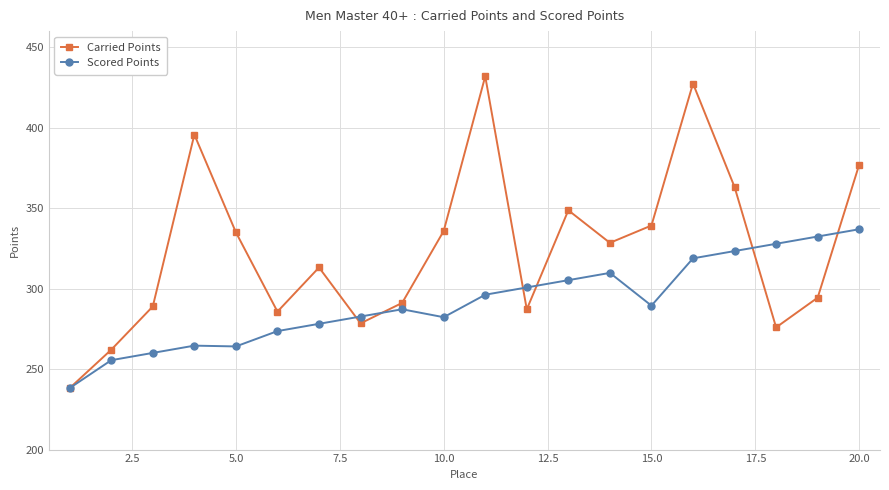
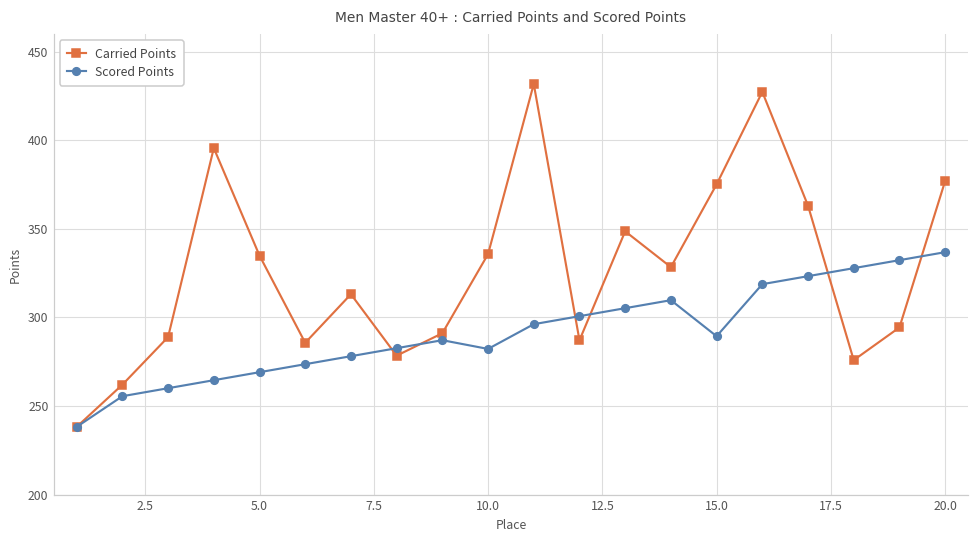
Scored Points, 5.0: 264 -> 269
Carried Points, 15.0: 339 -> 375
